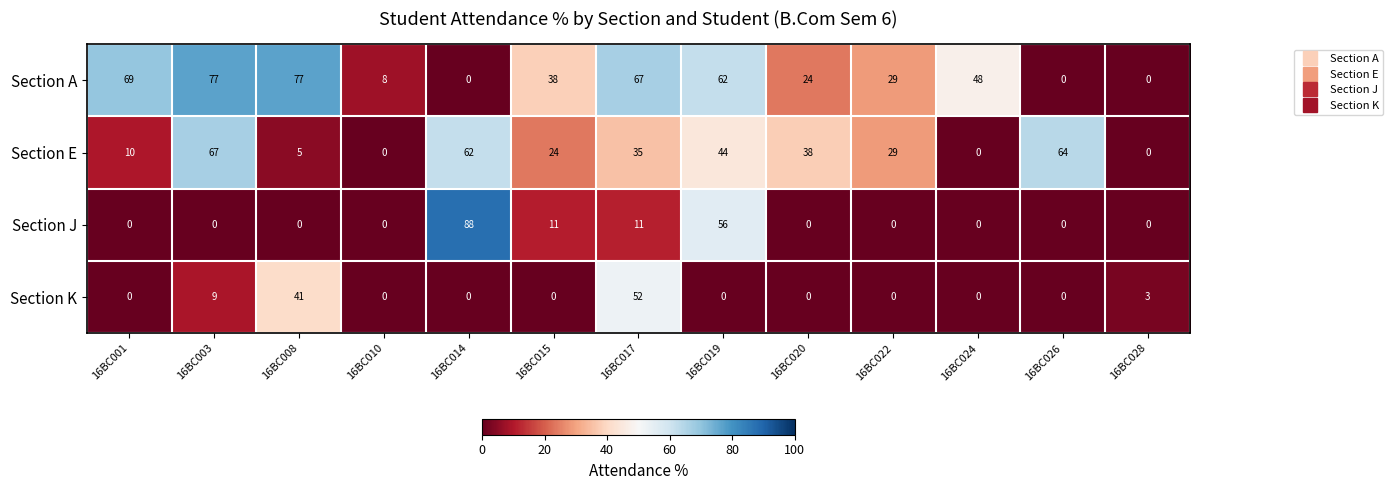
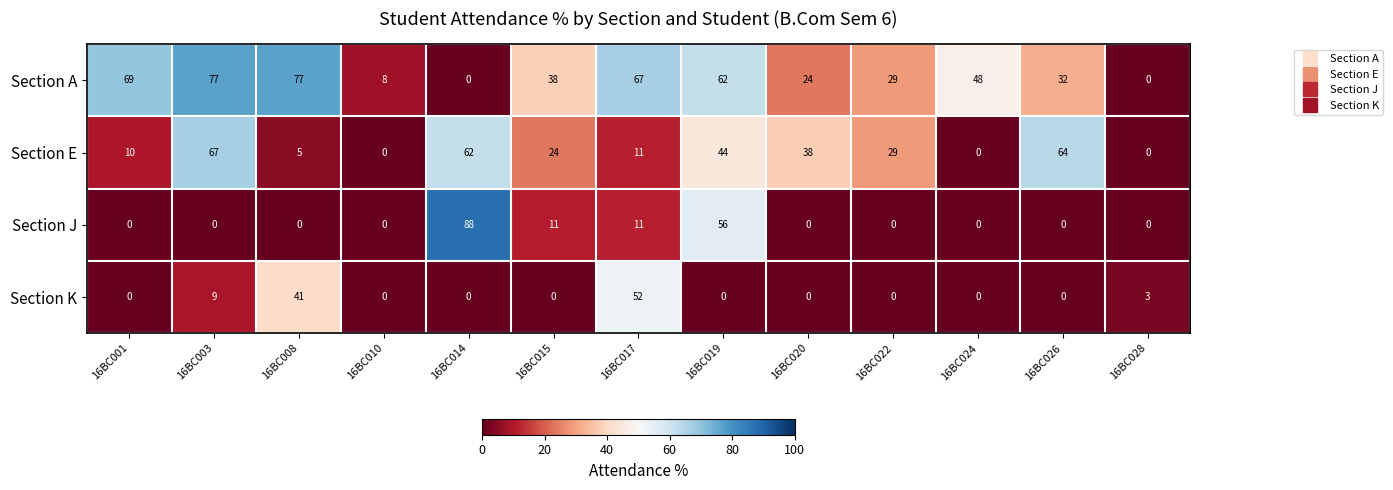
Section A, 16BC026: 0 -> 32
Section E, 16BC017: 35 -> 11
